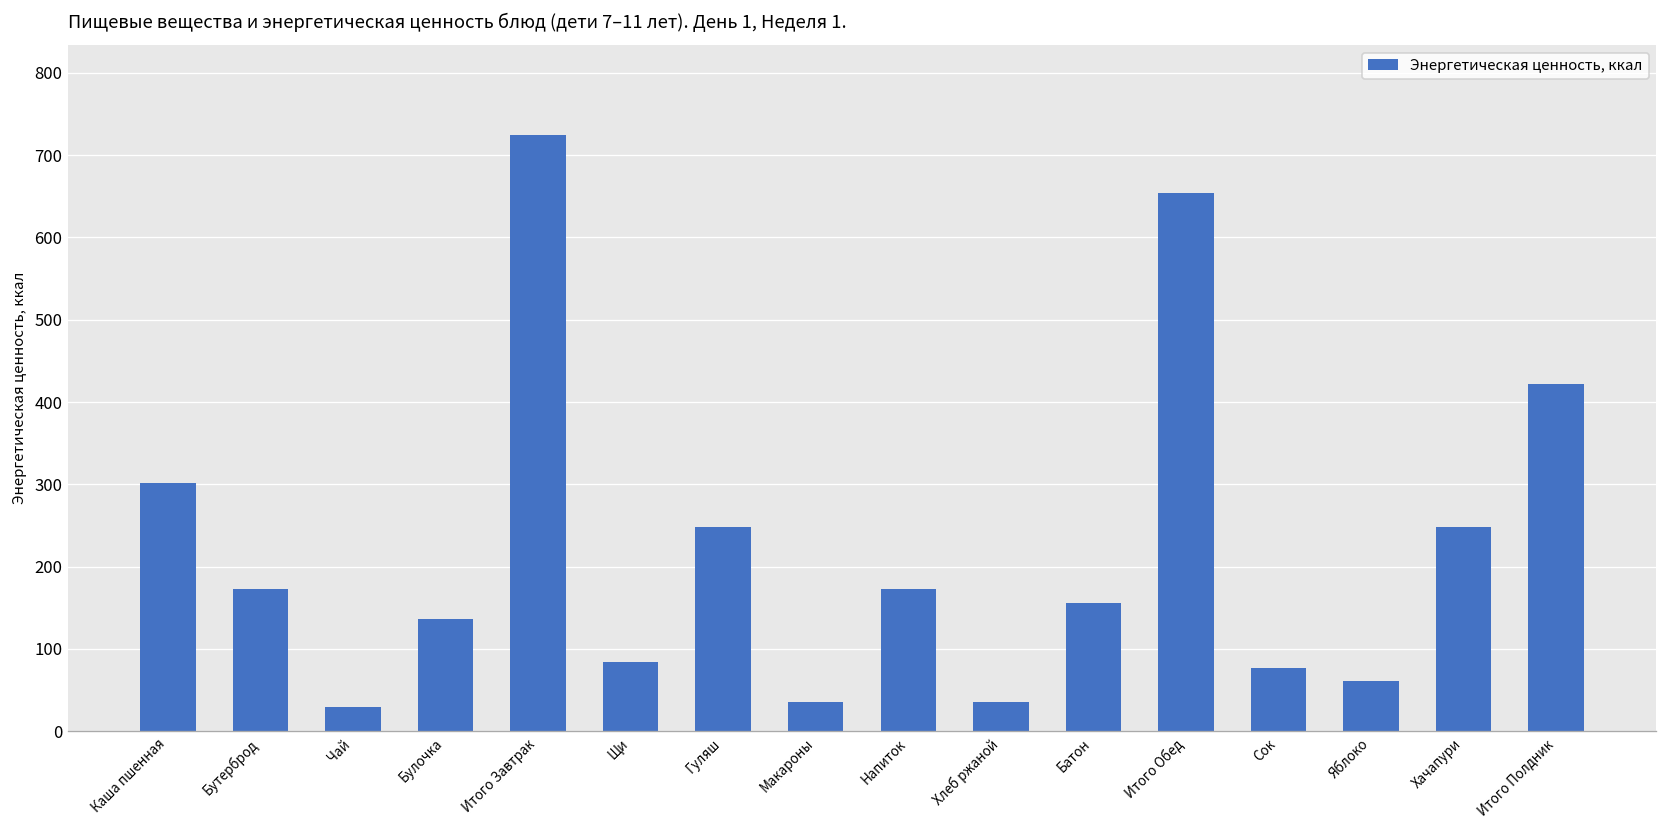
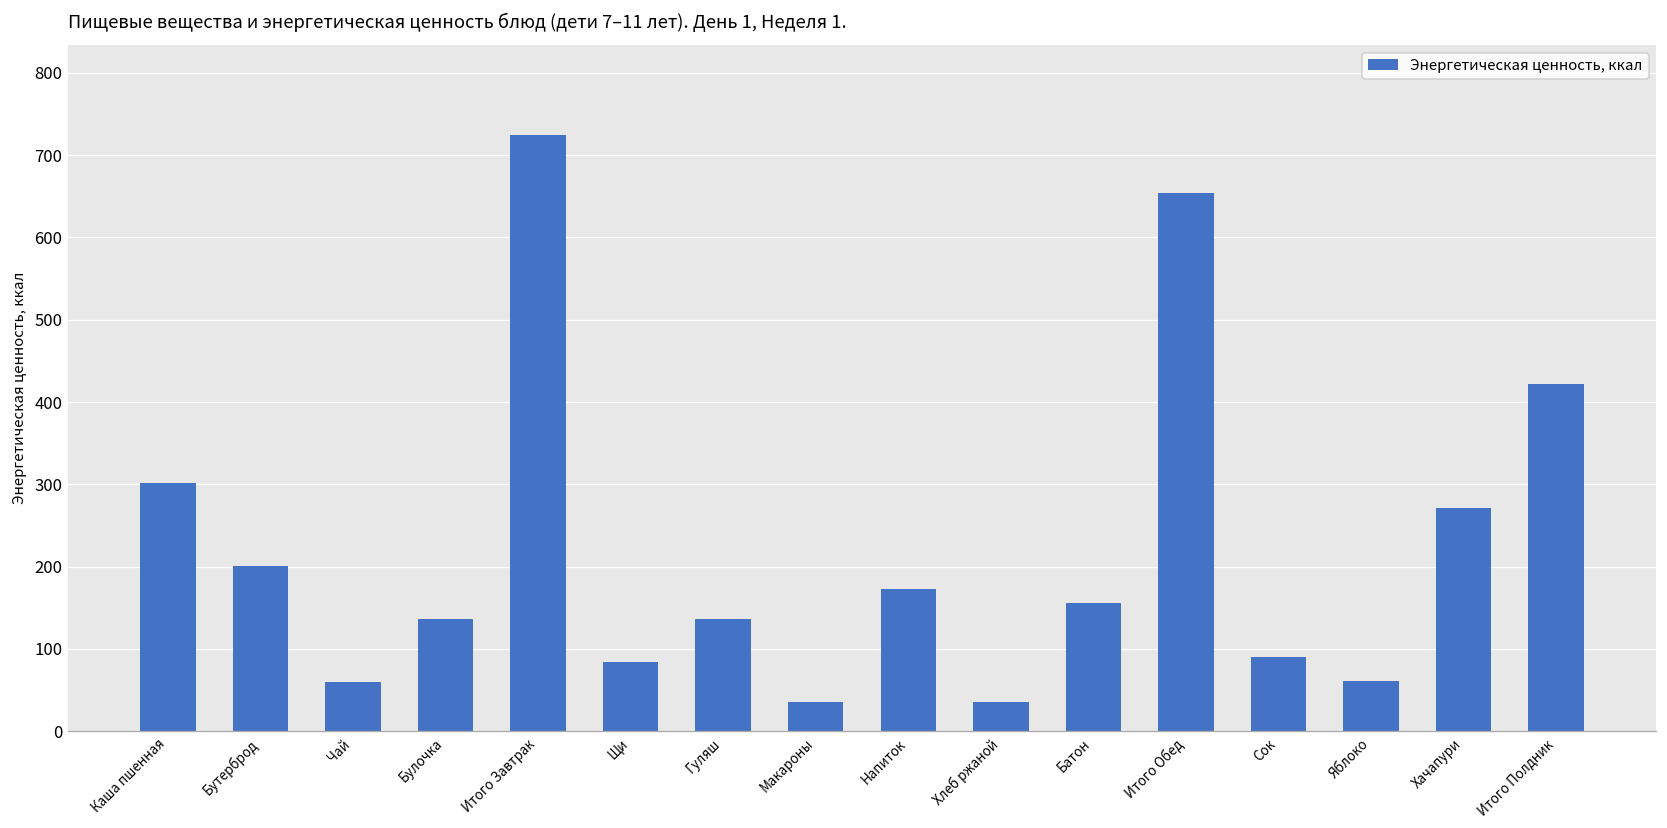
Бутерброд: 170 -> 200
Чай: 30 -> 60
Гуляш: 250 -> 140
Сок: 80 -> 90
Хачапури: 250 -> 270
